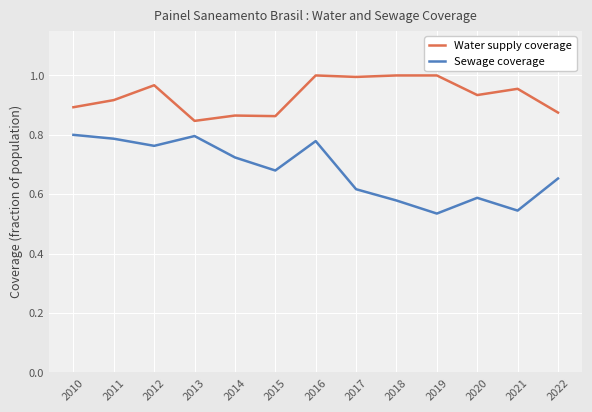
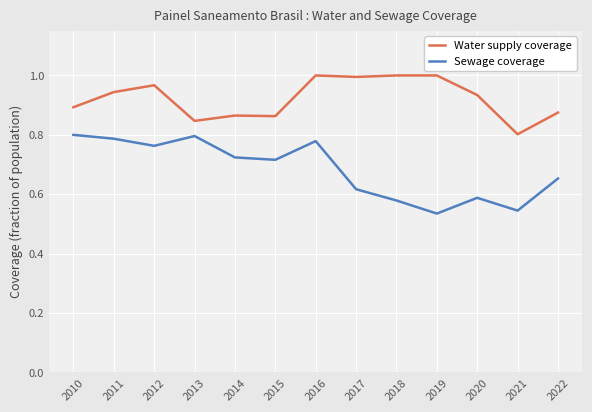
Water supply coverage, 2011: 0.92 -> 0.94
Sewage coverage, 2015: 0.68 -> 0.72
Water supply coverage, 2021: 0.96 -> 0.80
